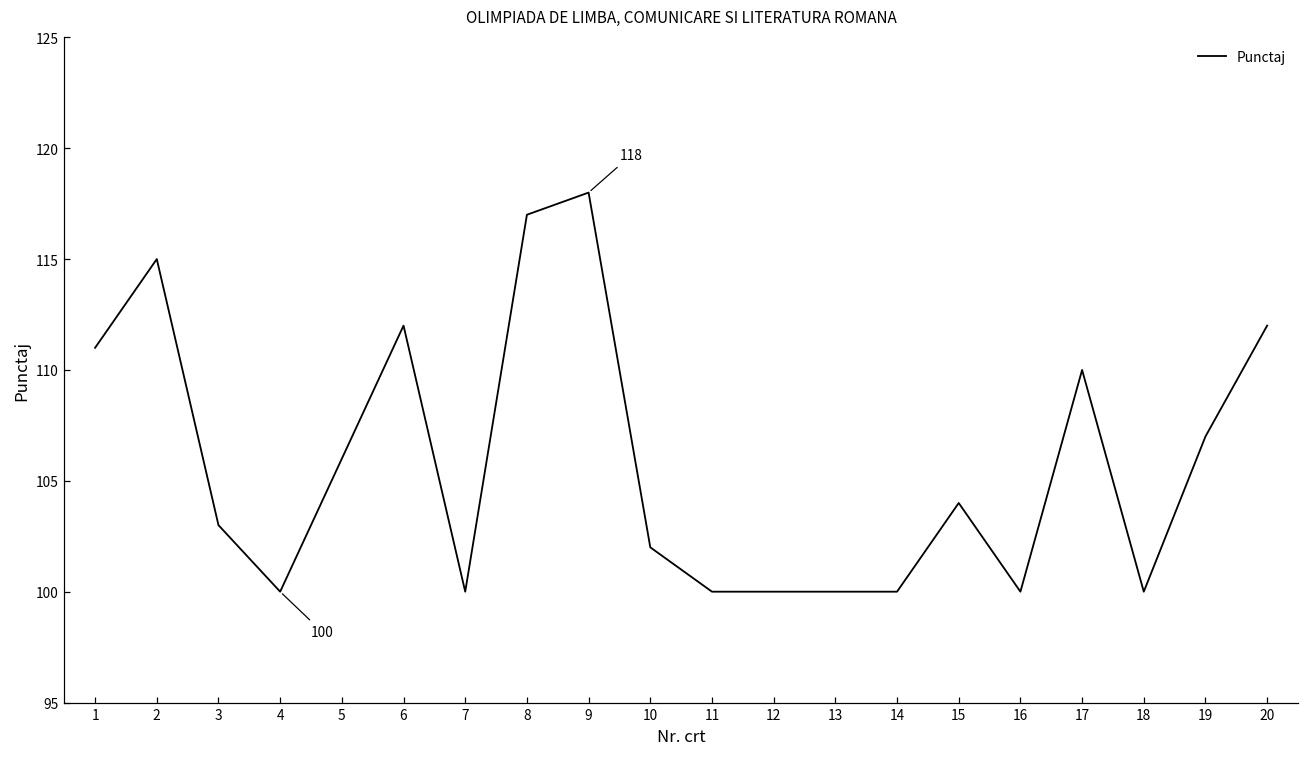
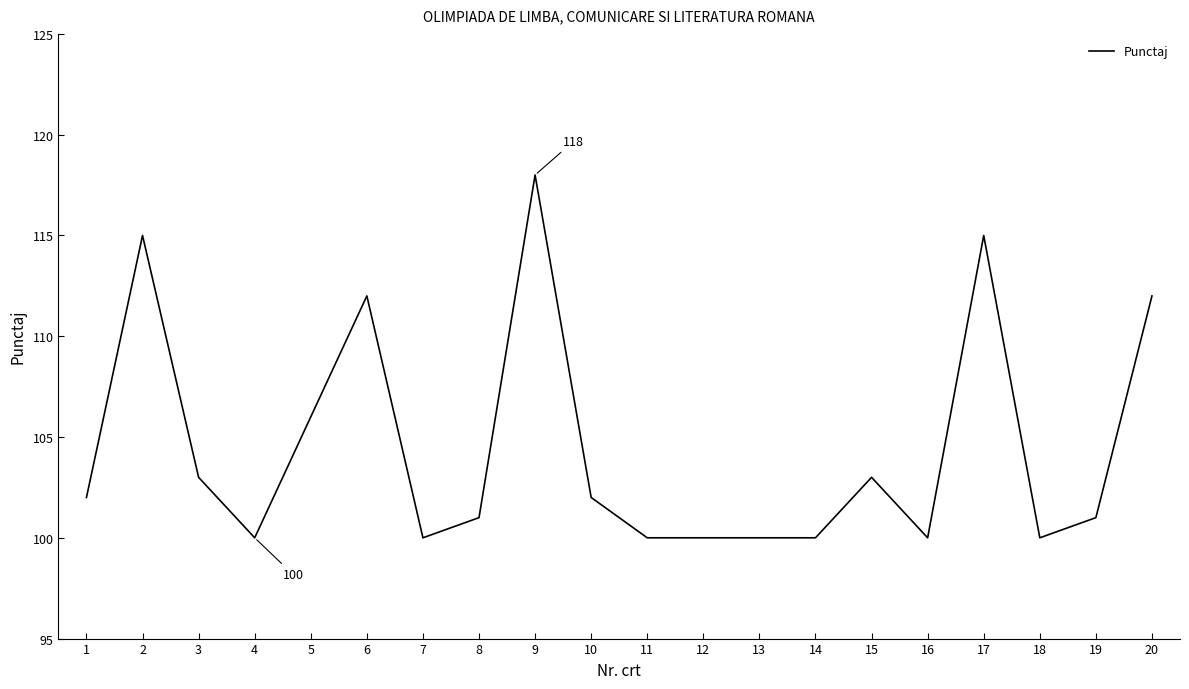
1: 111 -> 102
8: 117 -> 101
15: 104 -> 103
17: 110 -> 115
19: 107 -> 101
